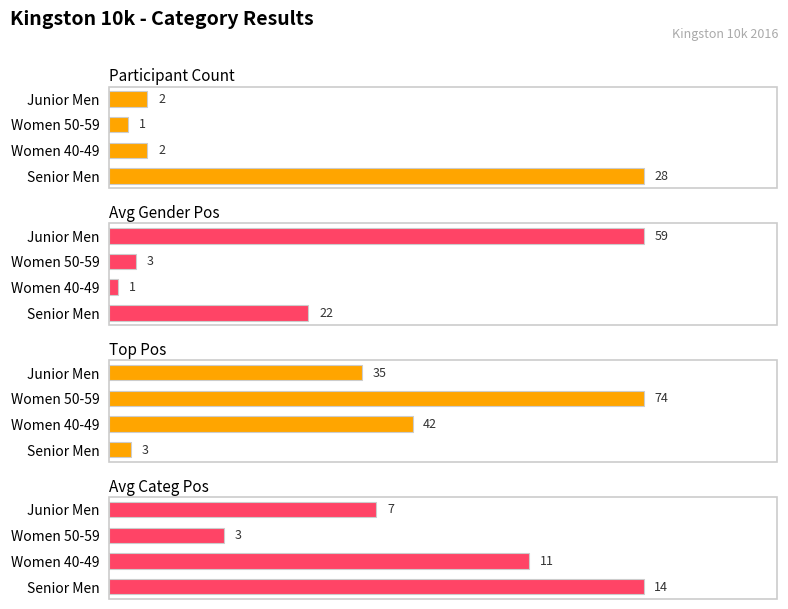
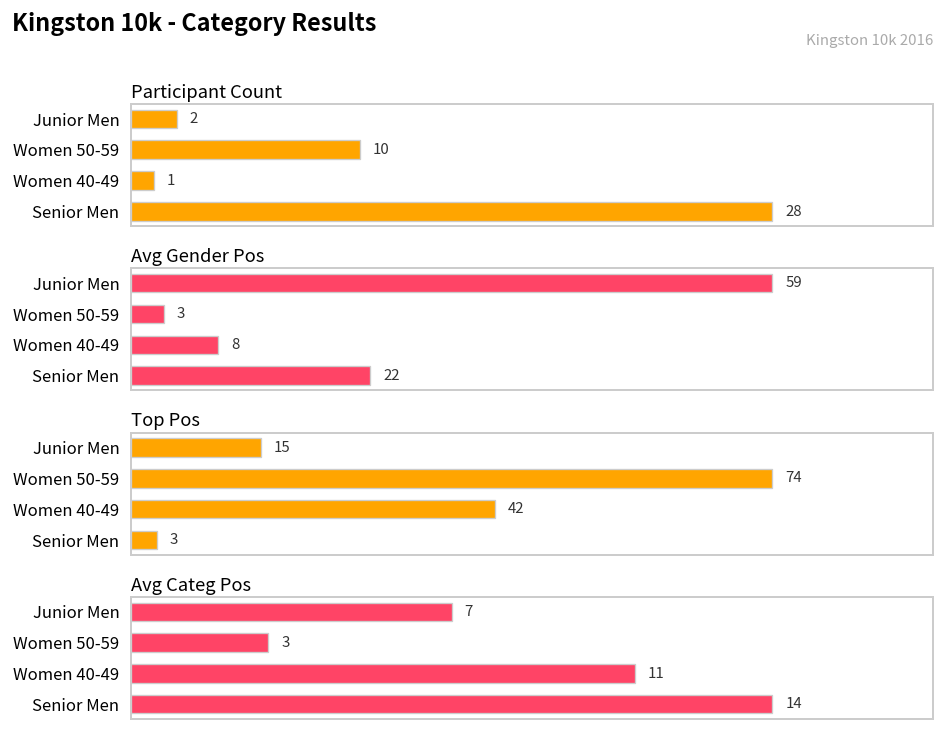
Participant Count, Women 50-59: 1 -> 10
Participant Count, Women 40-49: 2 -> 1
Avg Gender Pos, Women 40-49: 1 -> 8
Top Pos, Junior Men: 35 -> 15
